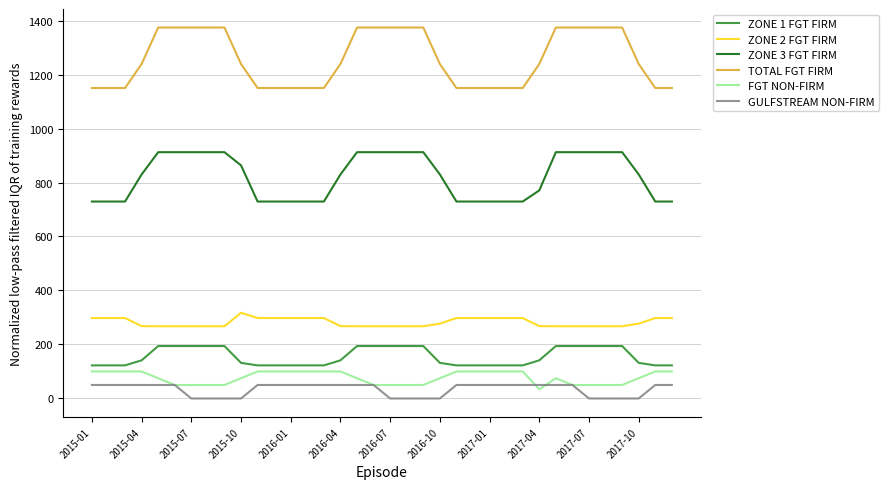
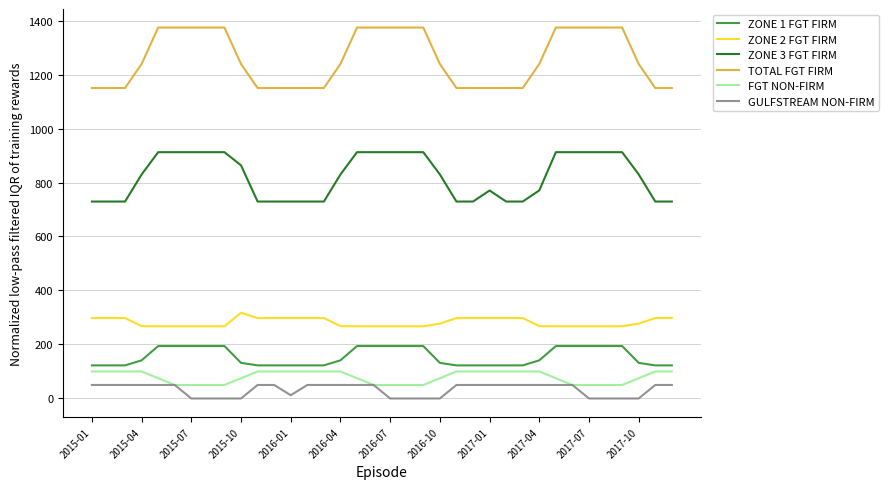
GULFSTREAM NON-FIRM, 2016-01: 50 -> 10
ZONE 3 FGT FIRM, 2017-01: 730 -> 770
FGT NON-FIRM, 2017-04: 30 -> 100
